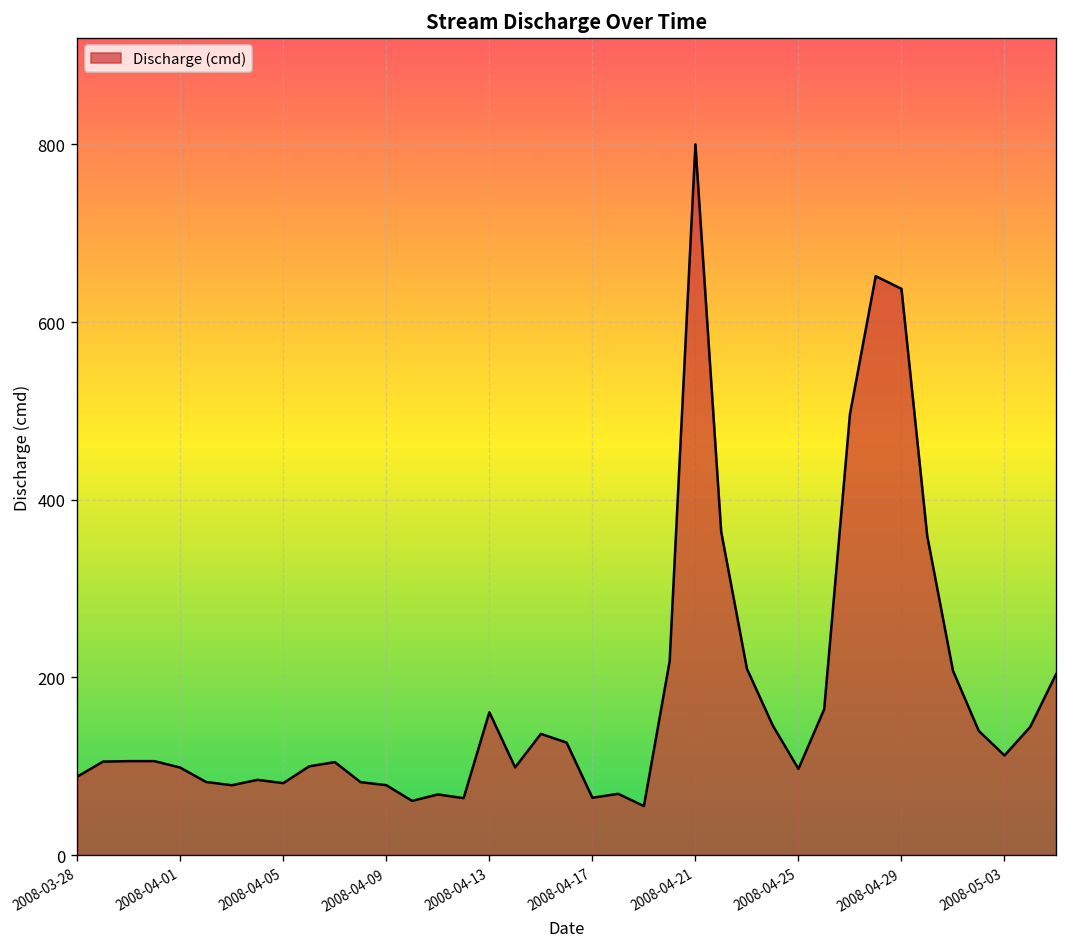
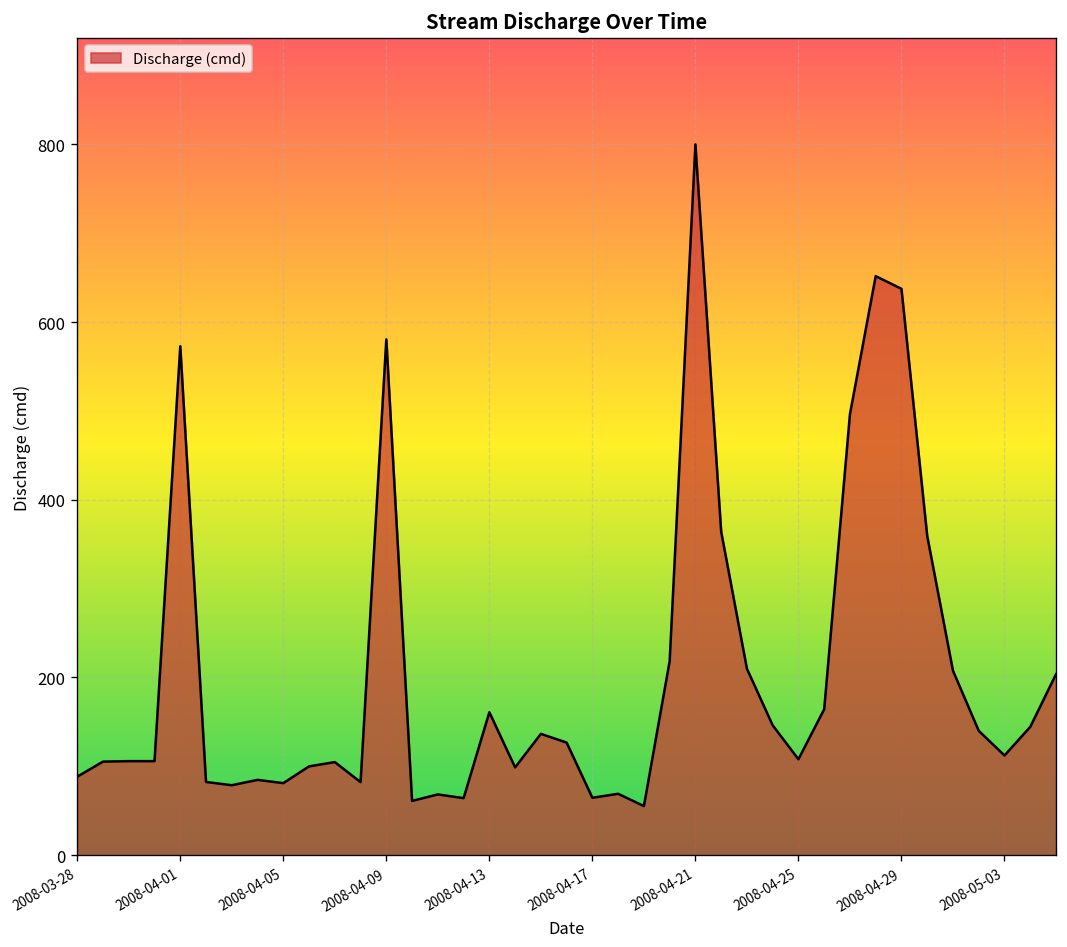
2008-04-01: 100 -> 570
2008-04-09: 80 -> 580
2008-04-25: 100 -> 110
